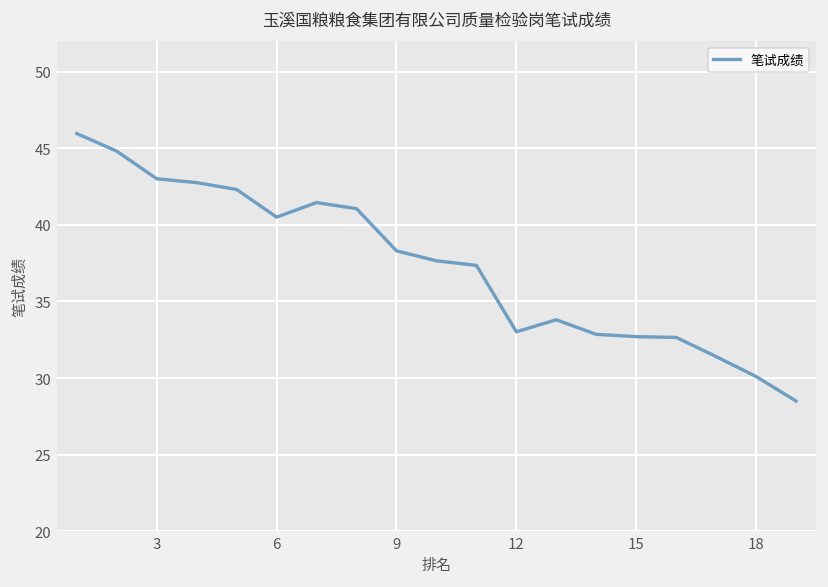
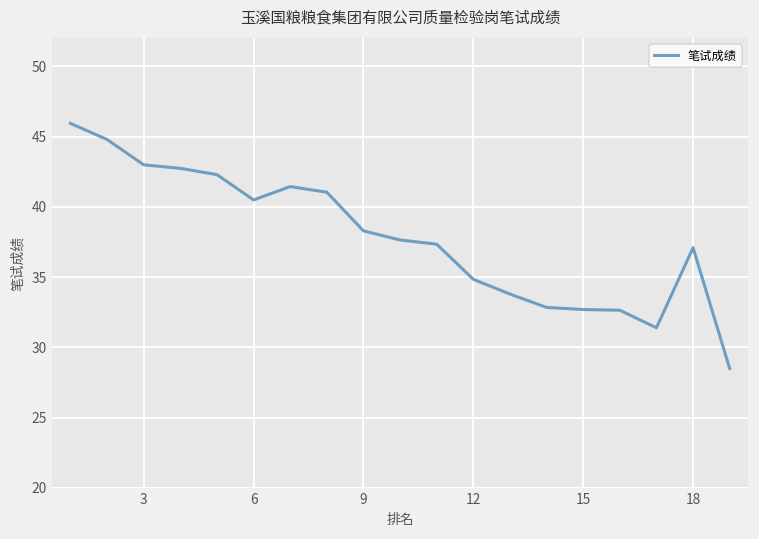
12: 33.0 -> 34.9
18: 30.1 -> 37.1
